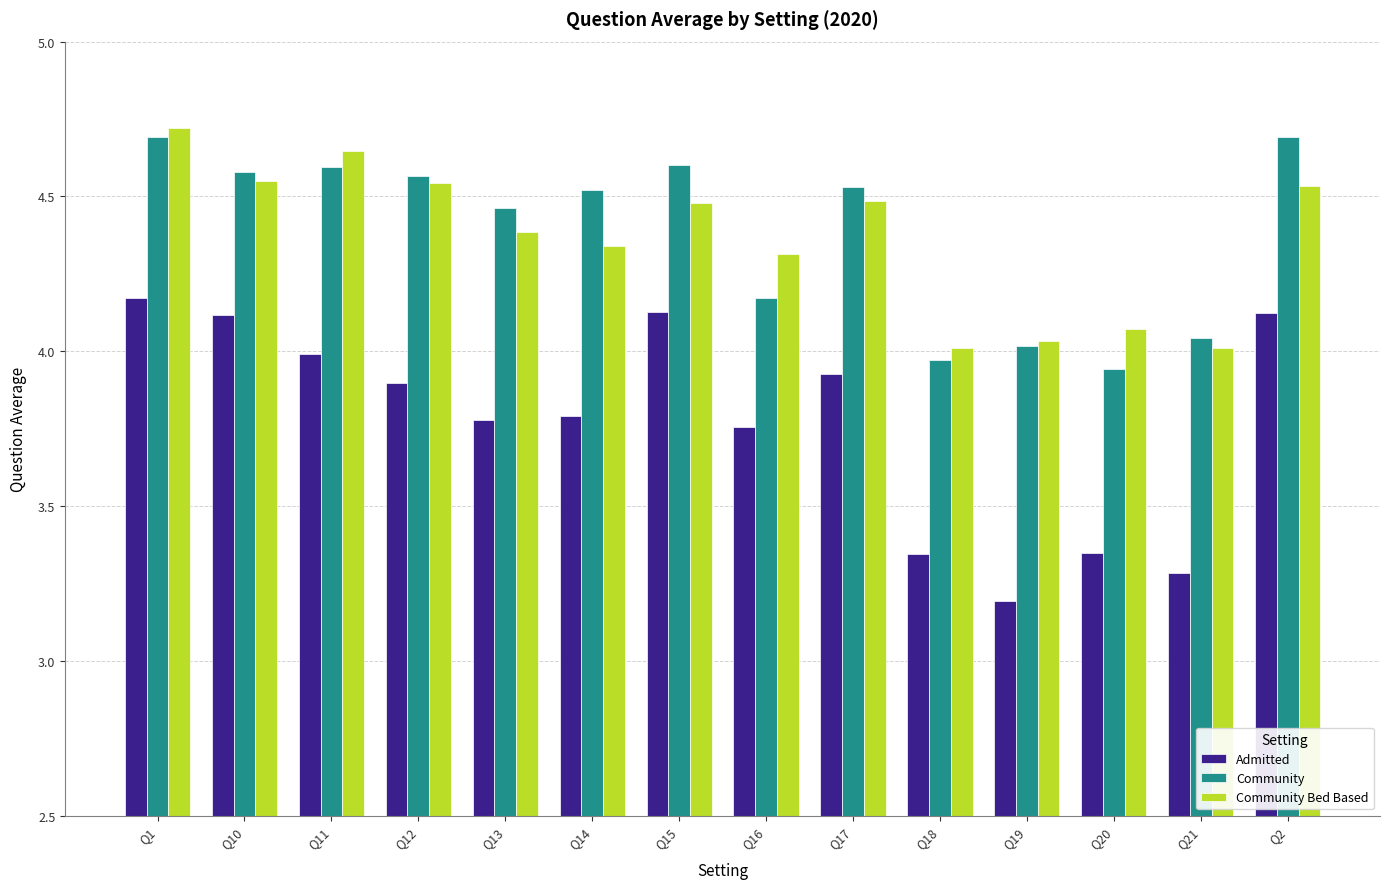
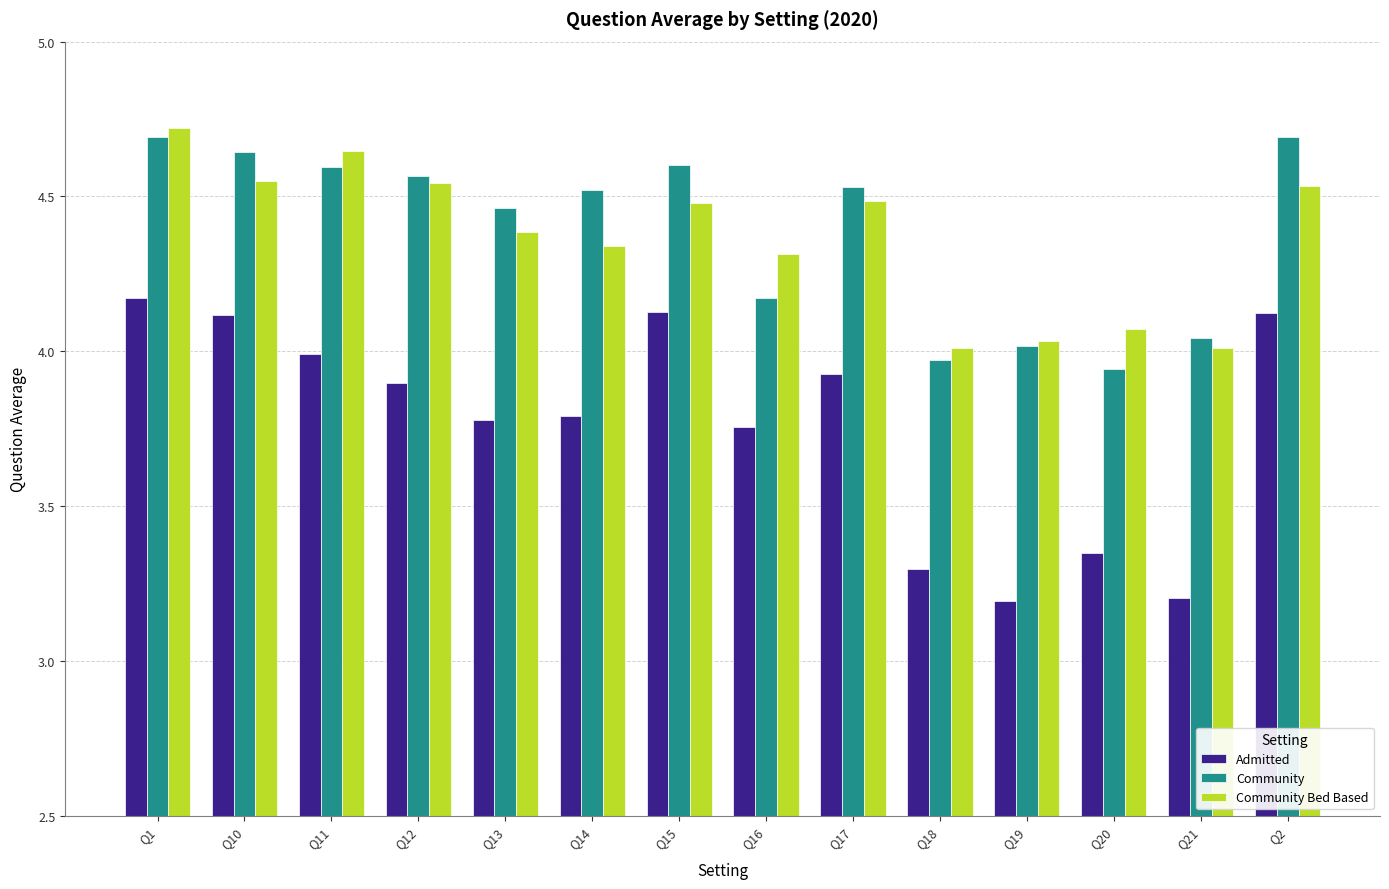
Community, Q10: 4.58 -> 4.64
Admitted, Q18: 3.34 -> 3.30
Admitted, Q21: 3.28 -> 3.20
